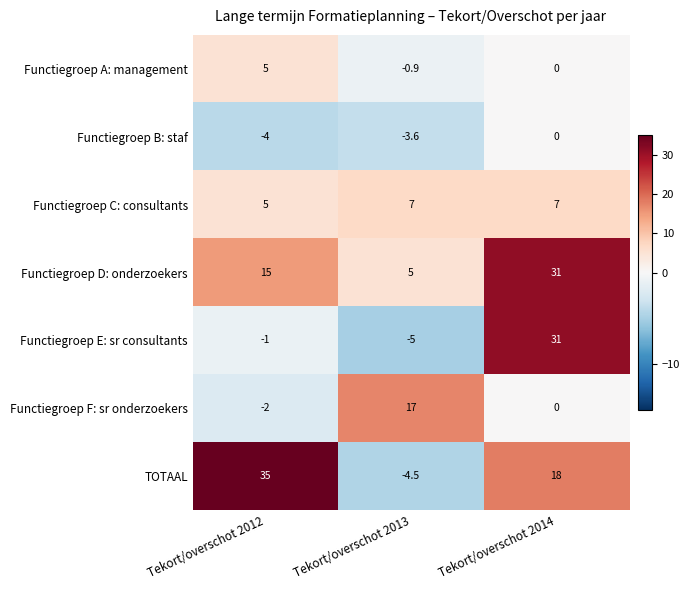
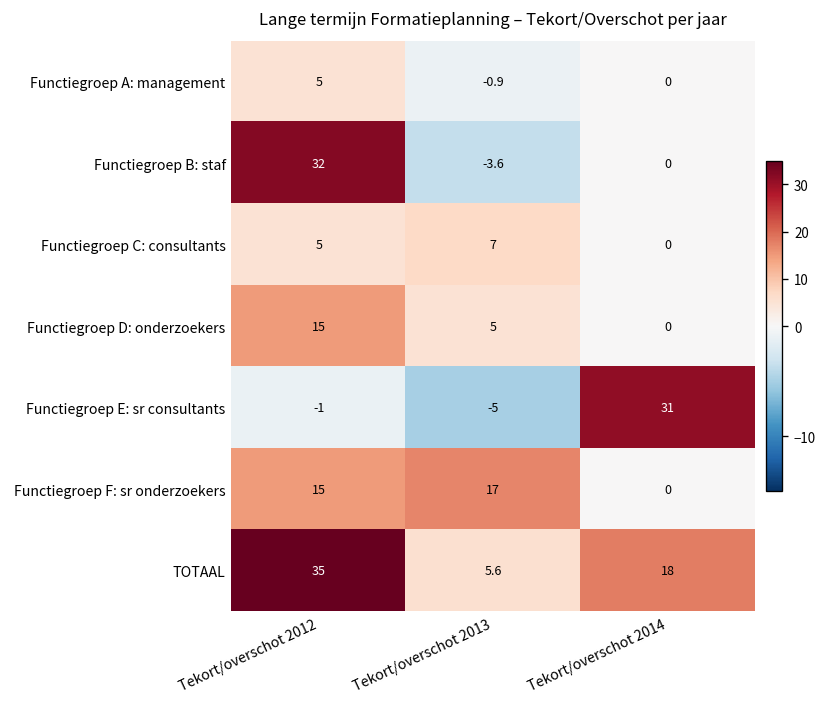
Functiegroep B: staf, Tekort/overschot 2012: -4 -> 32
Functiegroep C: consultants, Tekort/overschot 2014: 7 -> 0
Functiegroep D: onderzoekers, Tekort/overschot 2014: 31 -> 0
Functiegroep F: sr onderzoekers, Tekort/overschot 2012: -2 -> 15
TOTAAL, Tekort/overschot 2013: -4.5 -> 5.6
